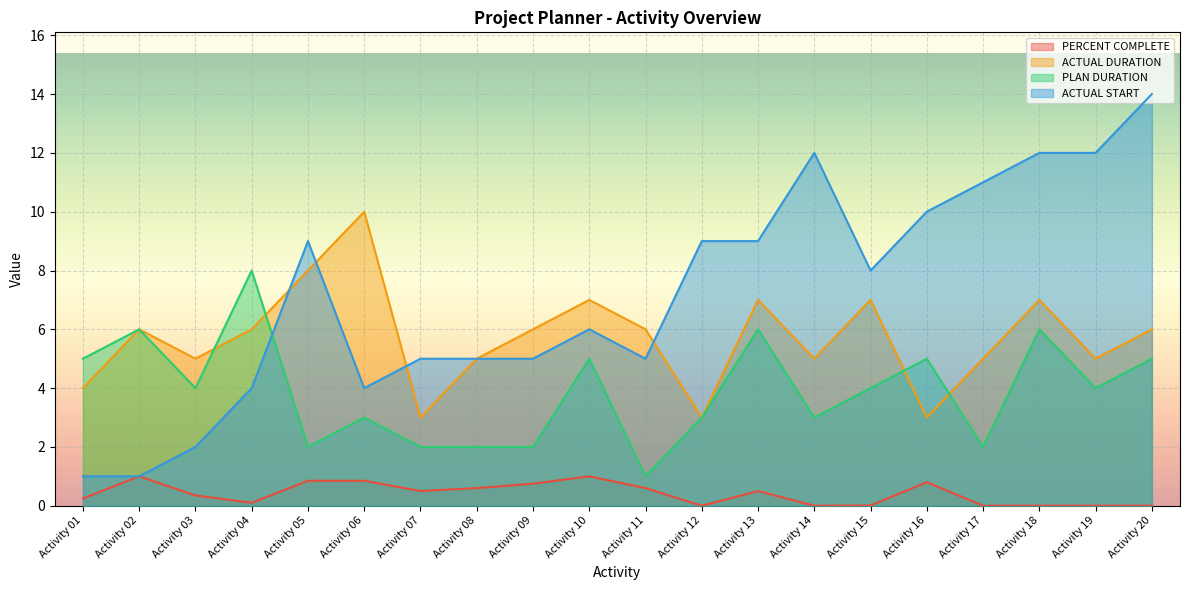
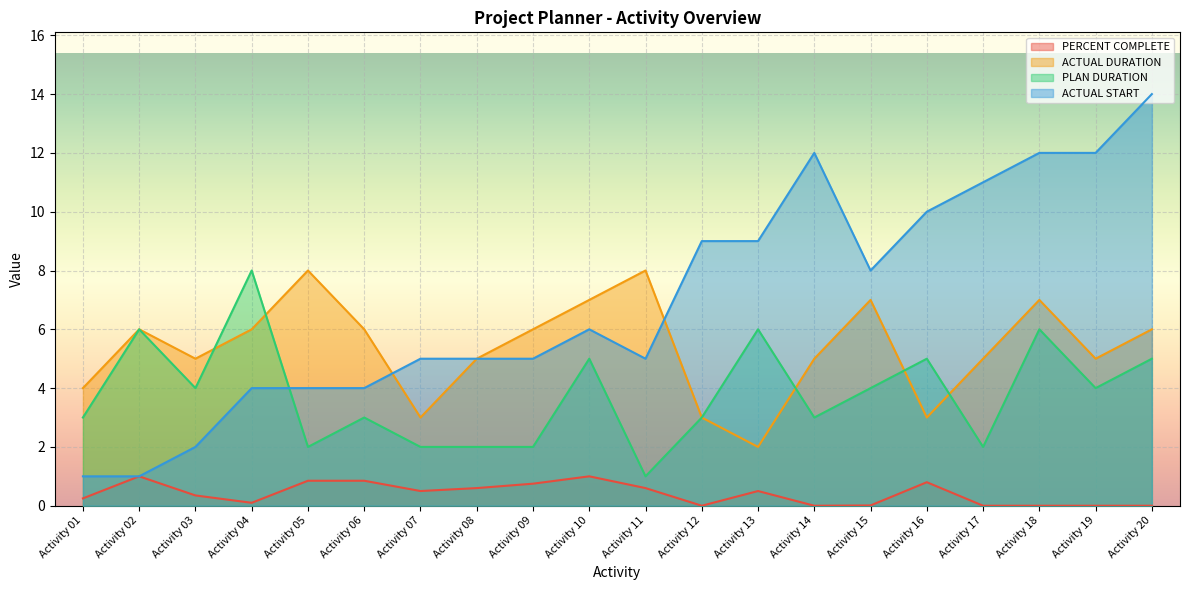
PLAN DURATION, Activity 01: 5 -> 3
ACTUAL START, Activity 05: 9 -> 4
ACTUAL DURATION, Activity 06: 10 -> 6
ACTUAL DURATION, Activity 11: 6 -> 8
ACTUAL DURATION, Activity 13: 7 -> 2
